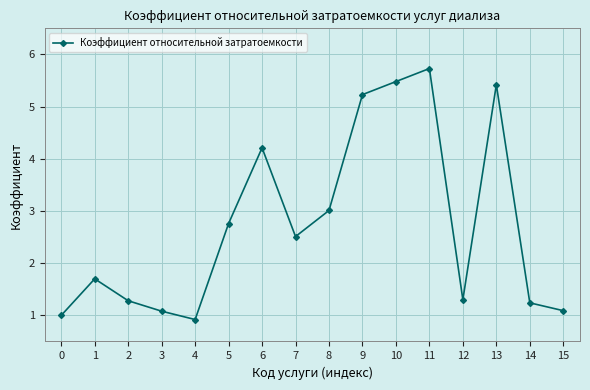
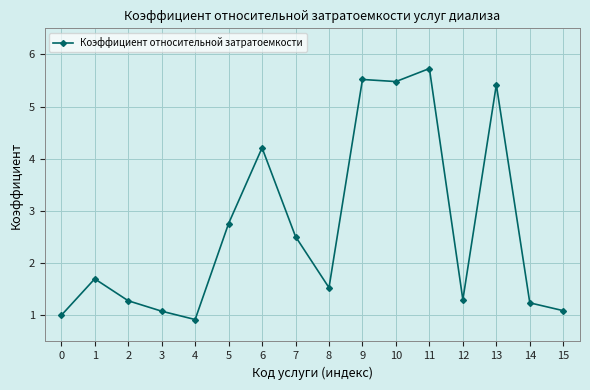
8: 3.0 -> 1.5
9: 5.2 -> 5.5
